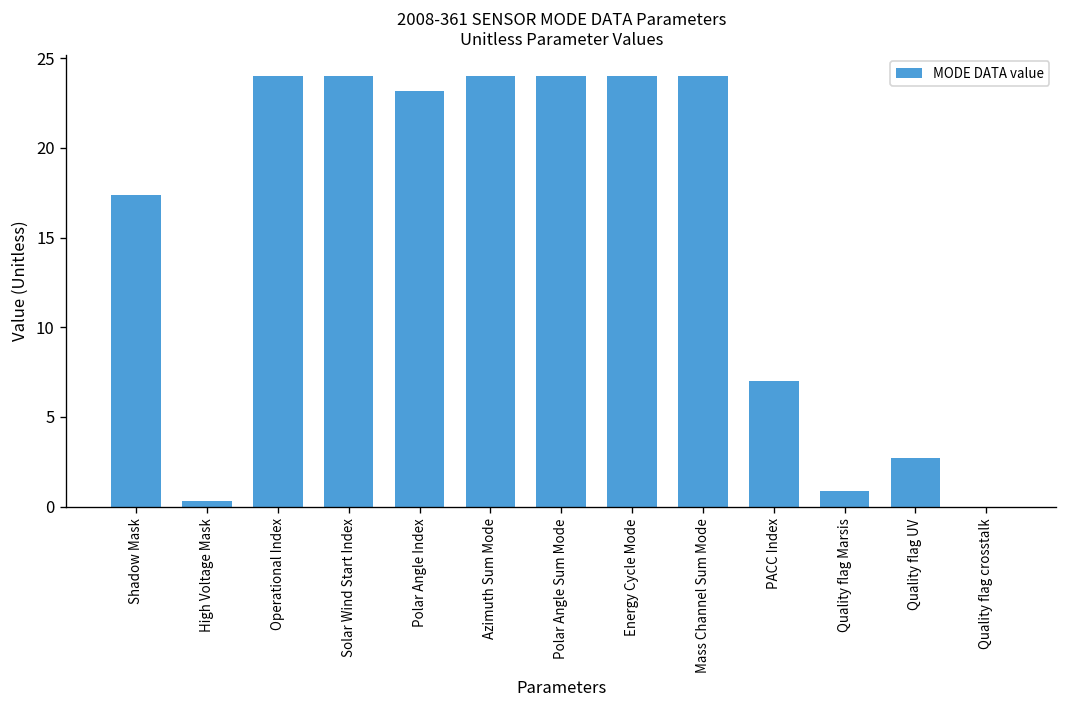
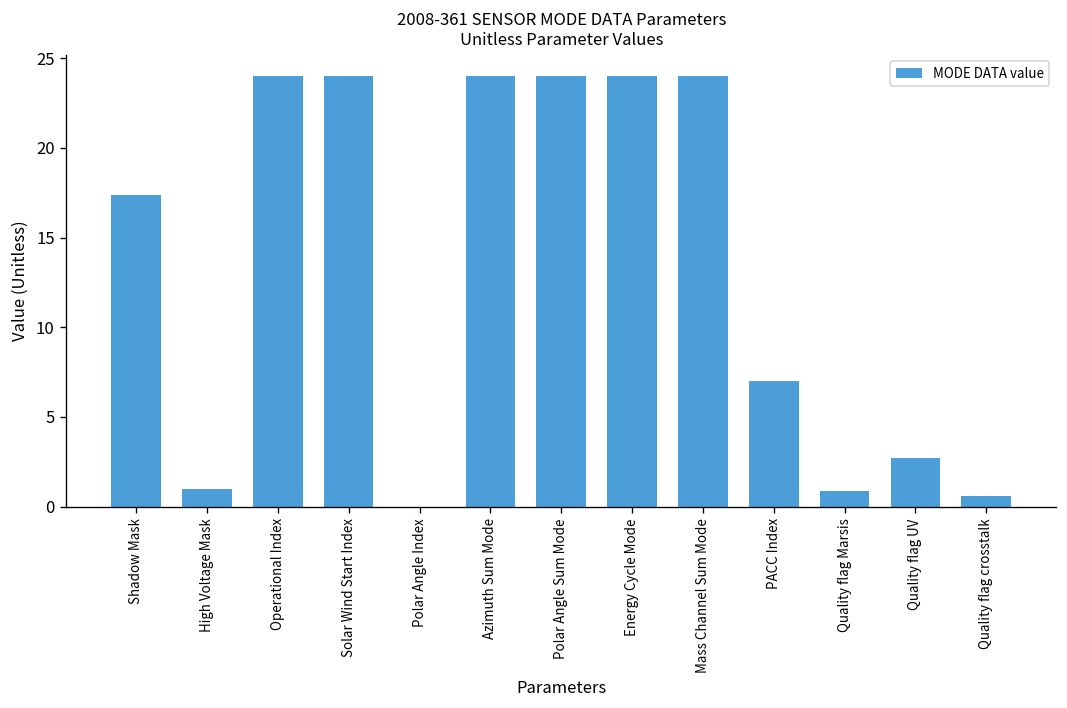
High Voltage Mask: 0.3 -> 1.0
Polar Angle Index: 23.2 -> 0.0
Quality flag crosstalk: 0.0 -> 0.6
